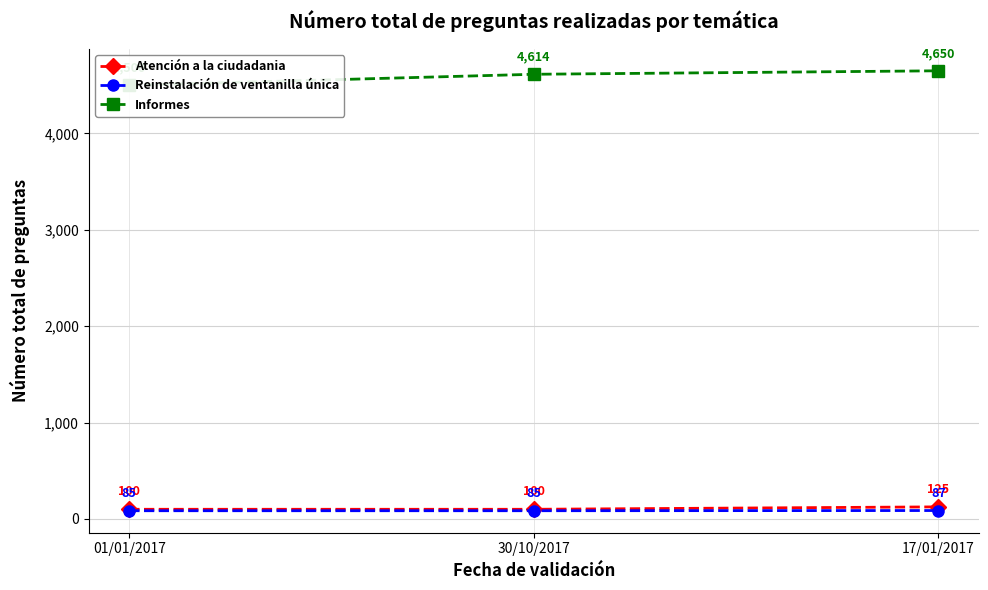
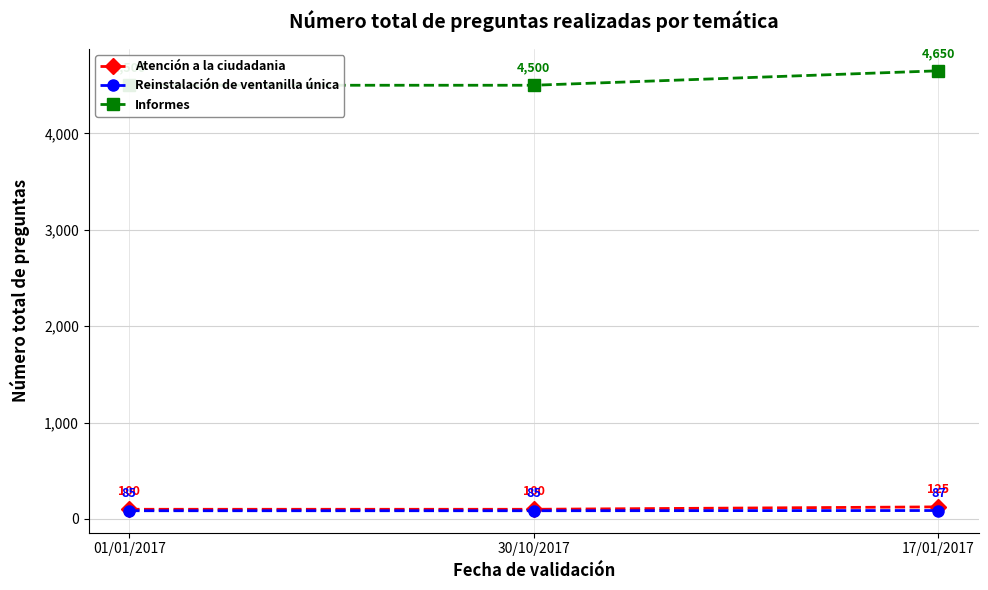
Informes, 30/10/2017: 4,614 -> 4,500
